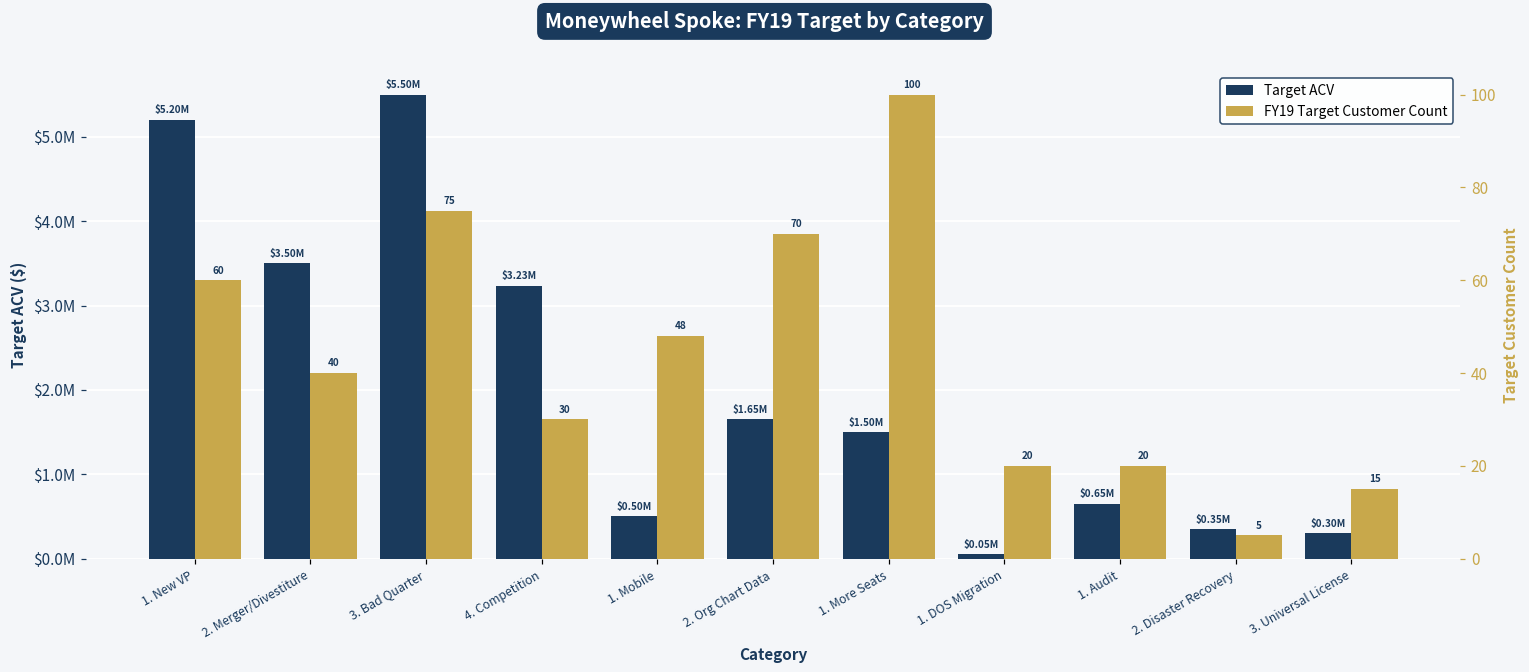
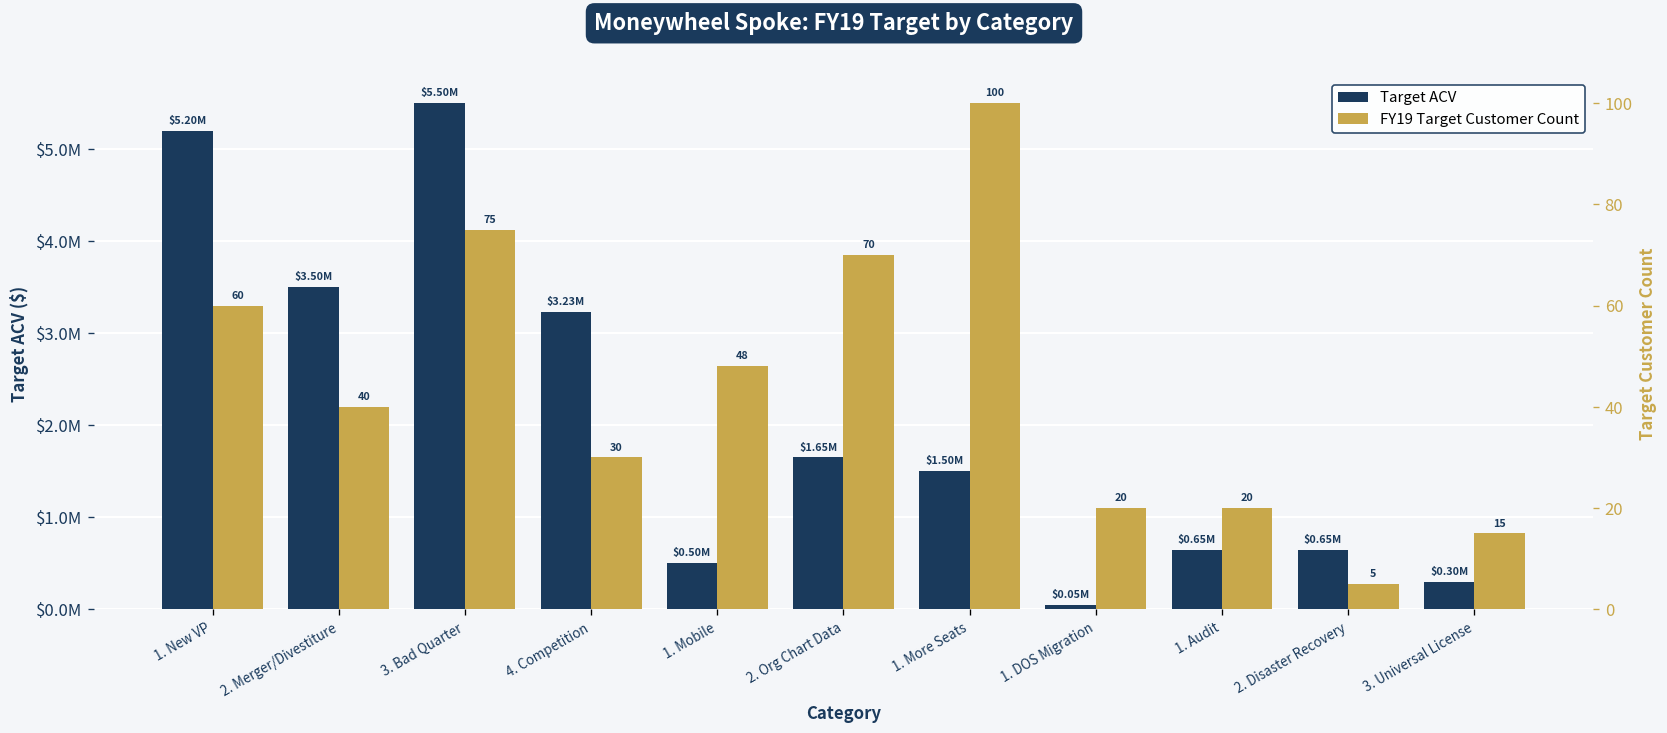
Target ACV, 2. Disaster Recovery: $0.35M -> $0.65M
